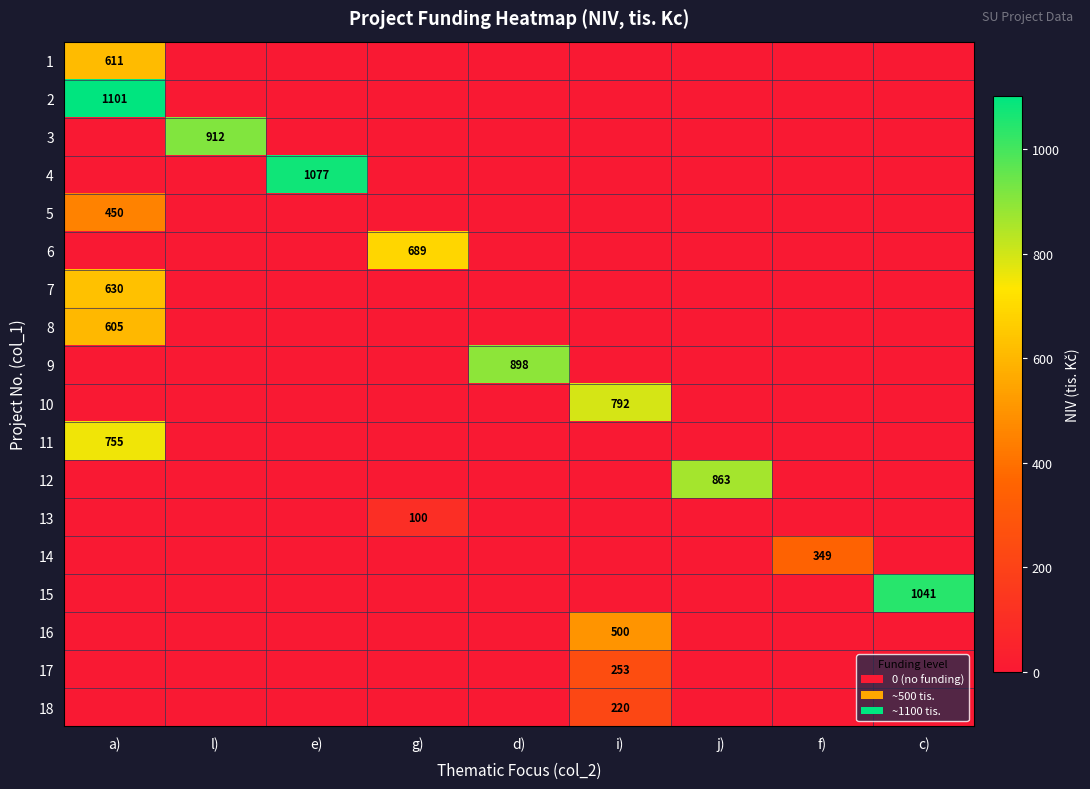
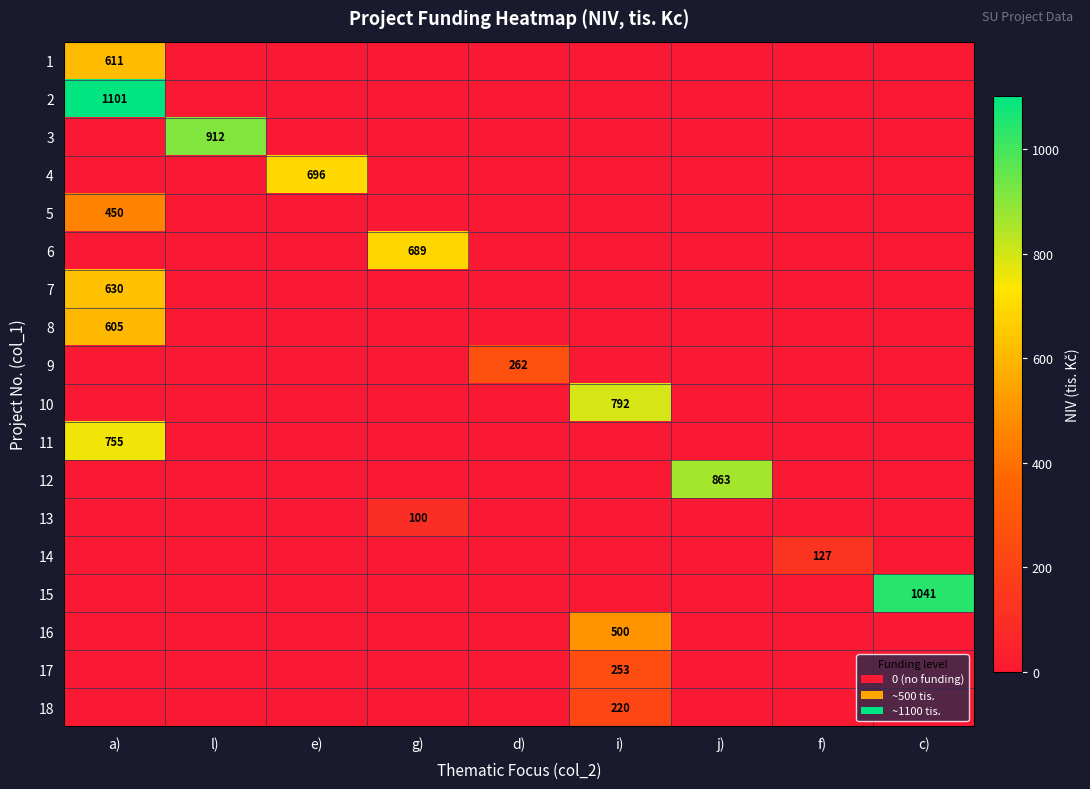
4, e): 1077 -> 696
9, d): 898 -> 262
14, f): 349 -> 127
